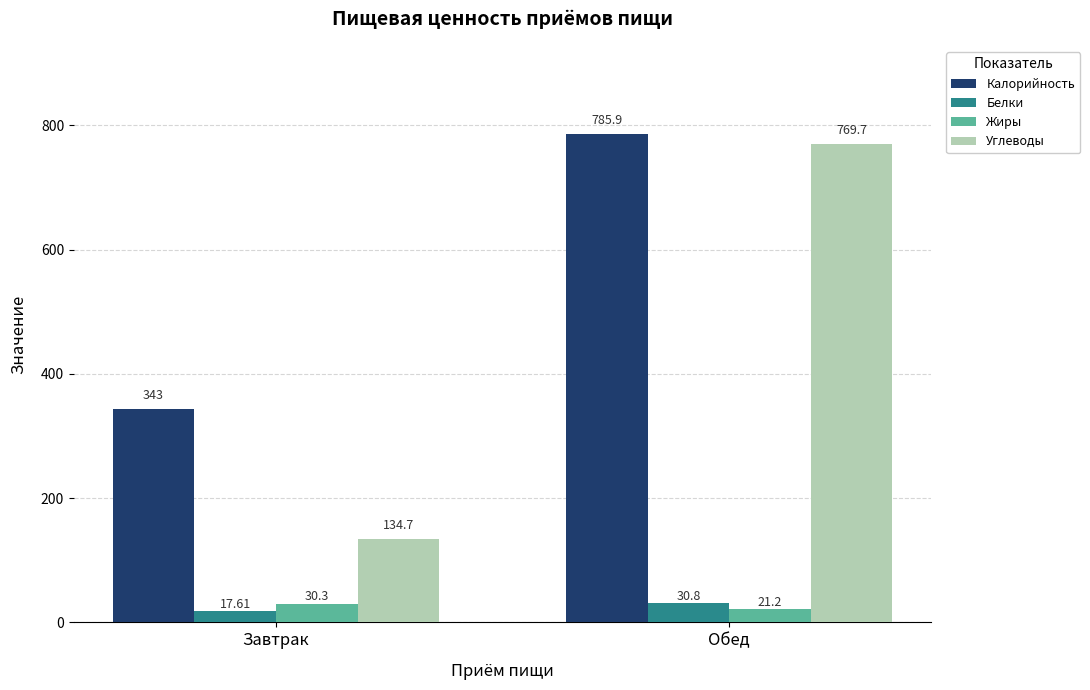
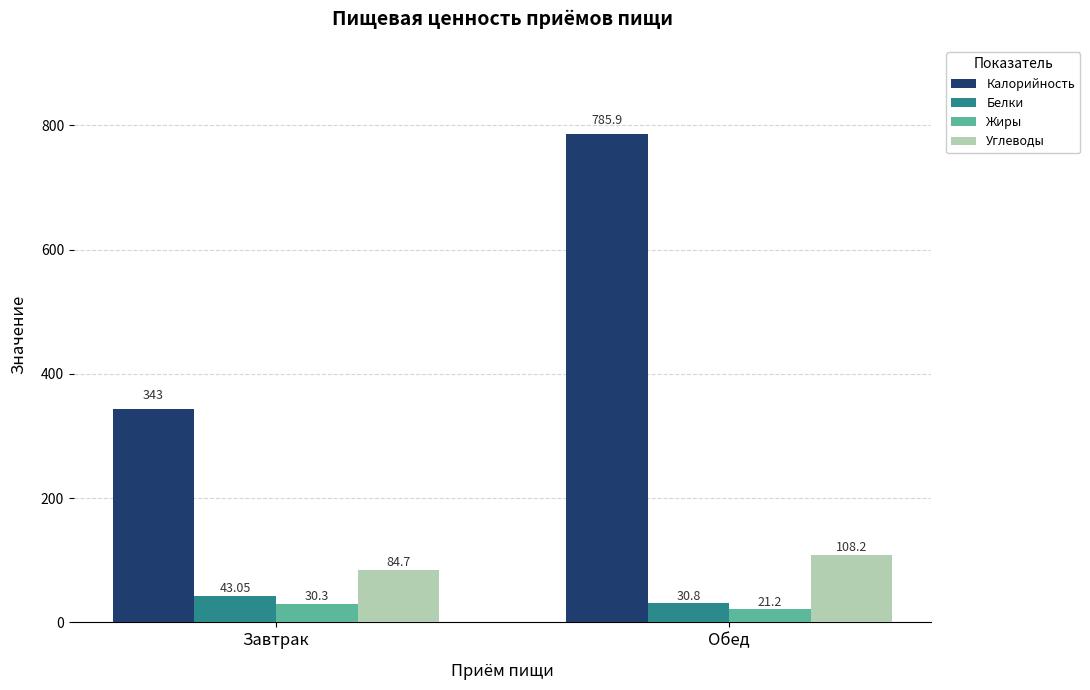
Белки, Завтрак: 17.61 -> 43.05
Углеводы, Завтрак: 134.7 -> 84.7
Углеводы, Обед: 769.7 -> 108.2
